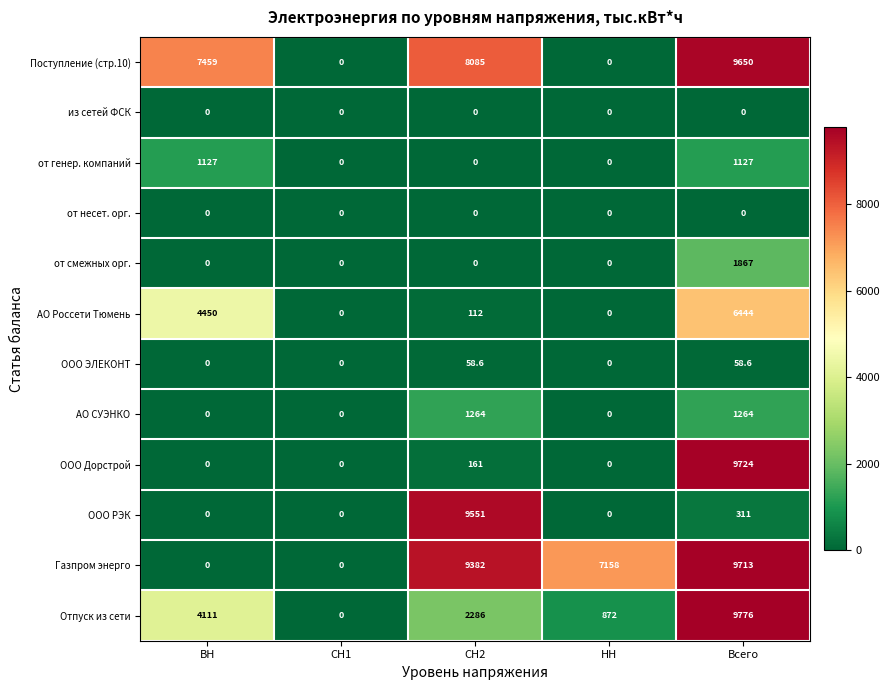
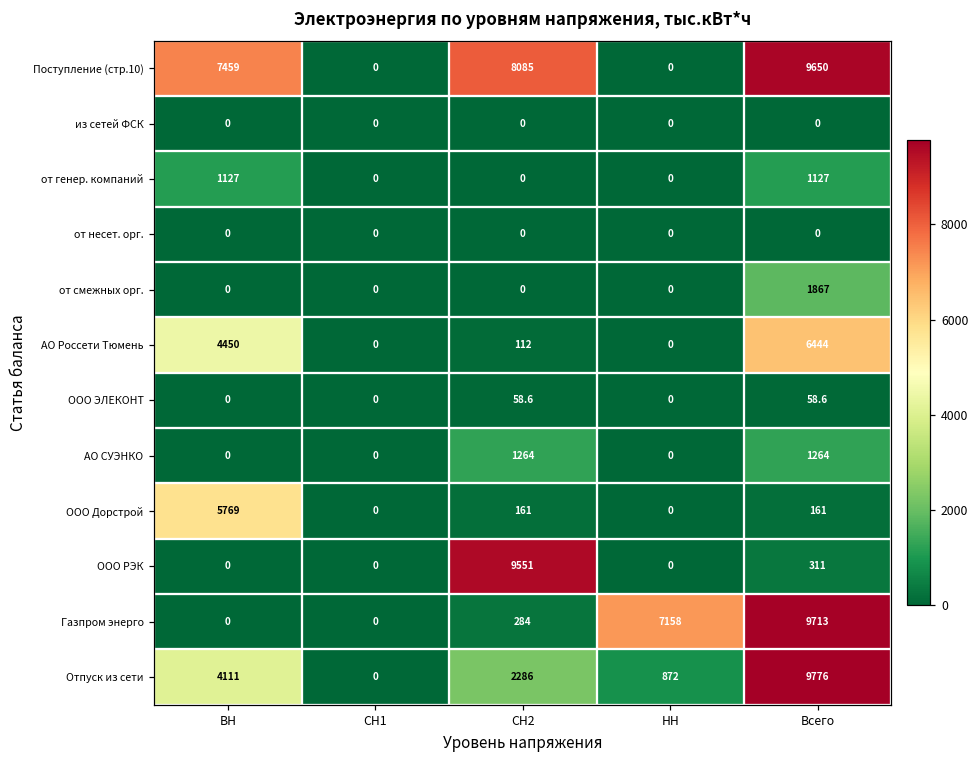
ООО Дорстрой, ВН: 0 -> 5769
ООО Дорстрой, Всего: 9724 -> 161
Газпром энерго, СН2: 9382 -> 284
